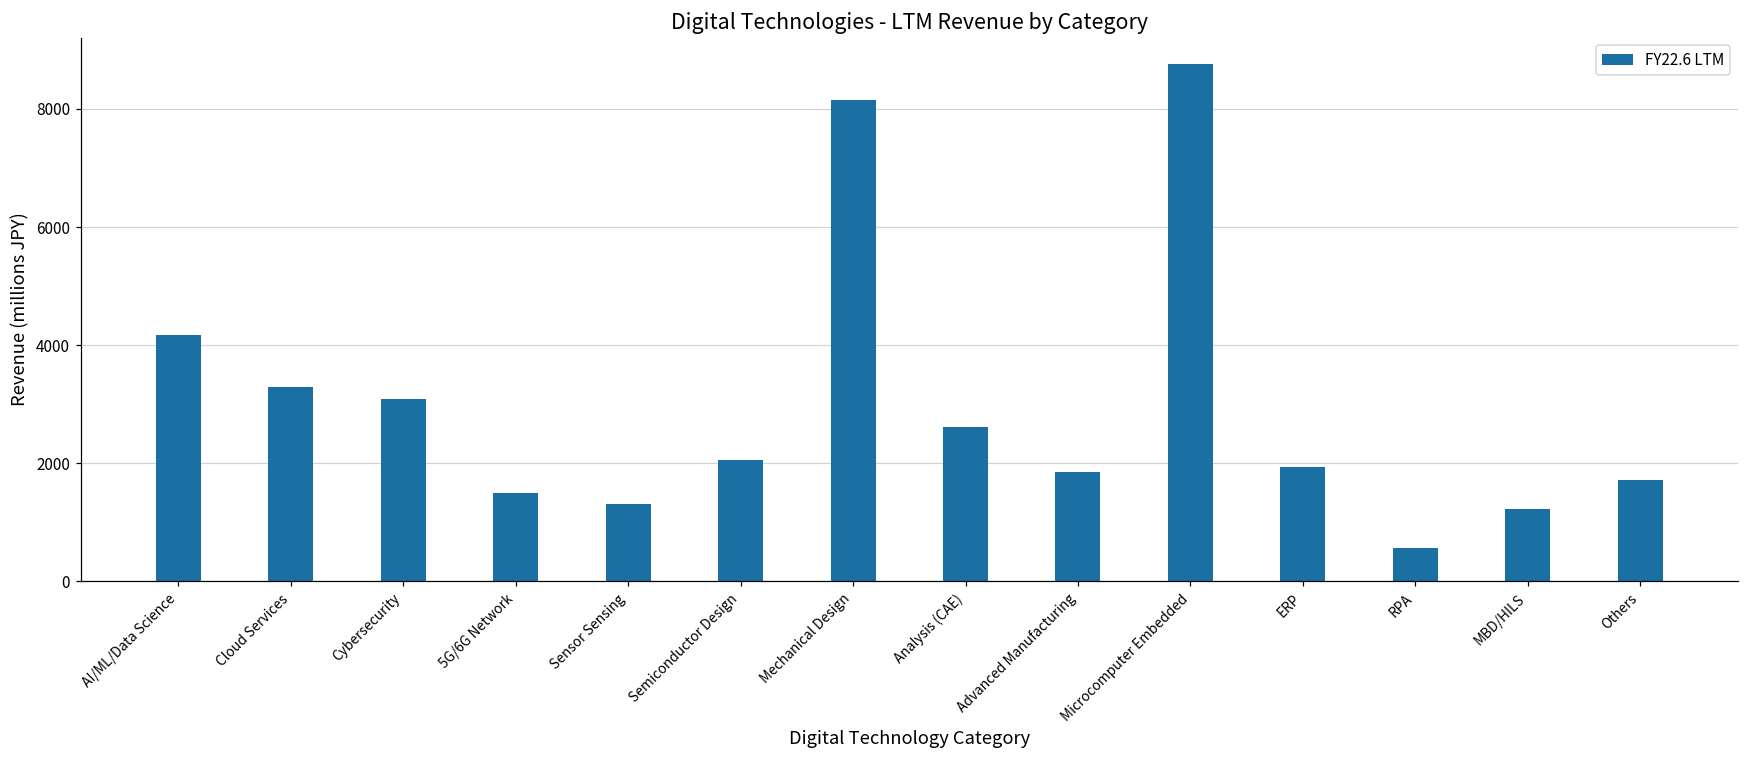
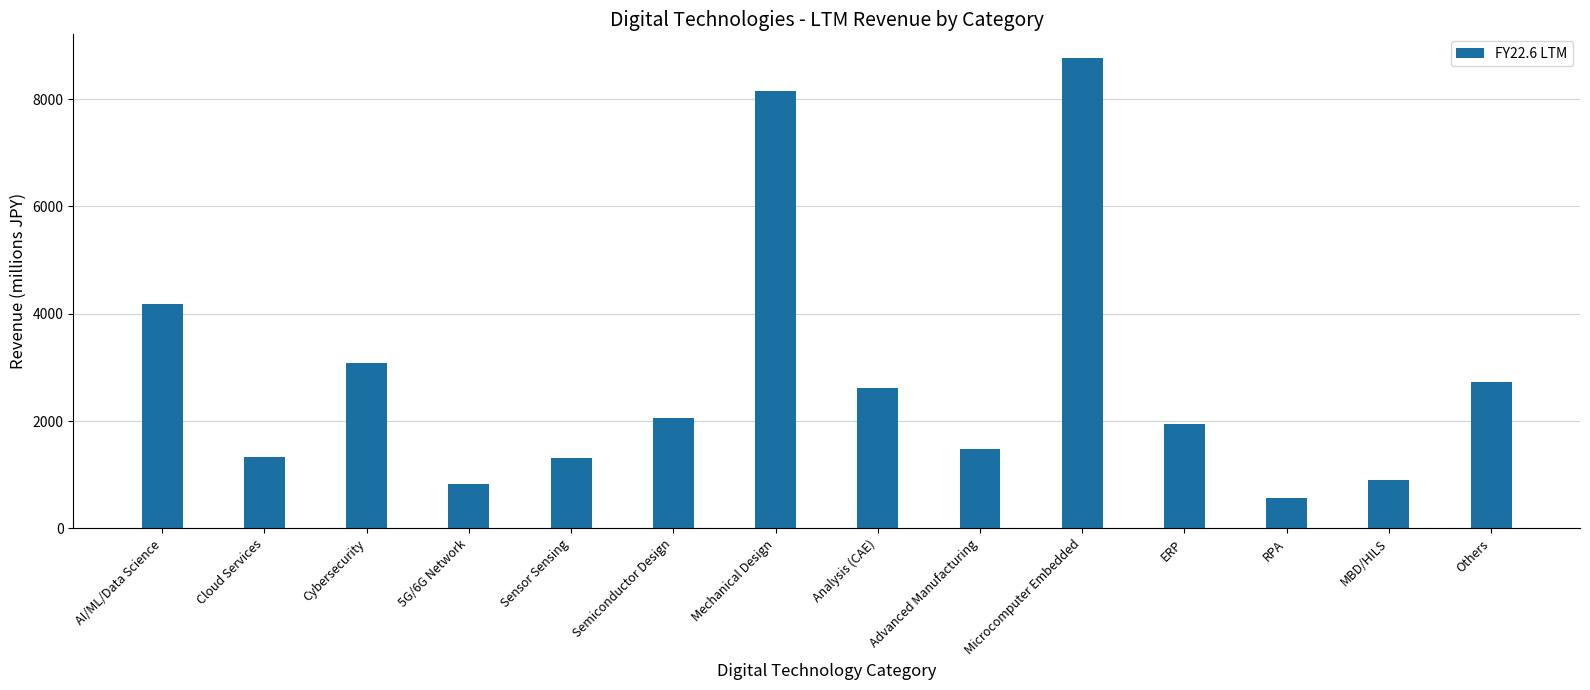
Cloud Services: 3300 -> 1300
5G/6G Network: 1500 -> 800
Advanced Manufacturing: 1800 -> 1500
MBD/HILS: 1200 -> 900
Others: 1700 -> 2700
